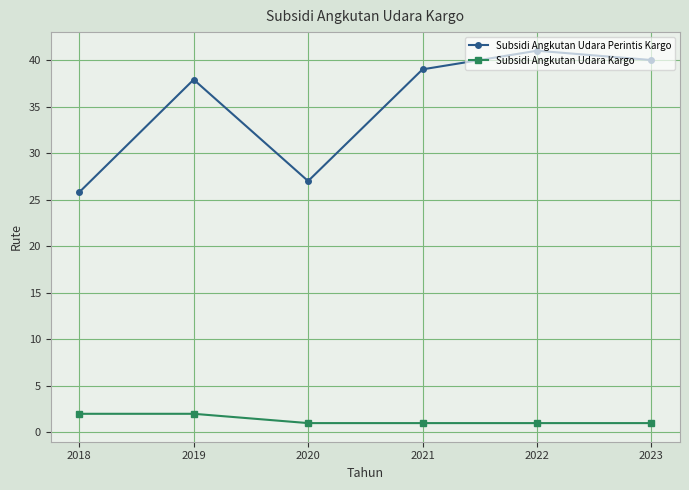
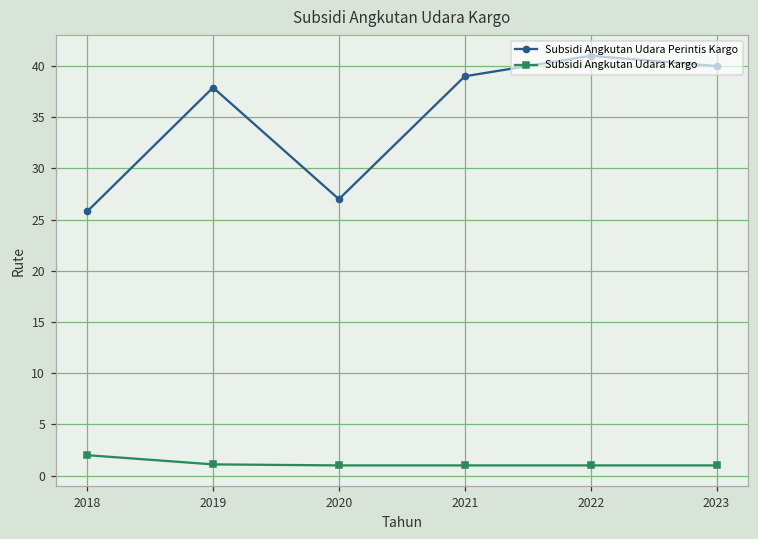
Subsidi Angkutan Udara Kargo, 2019: 2 -> 1
